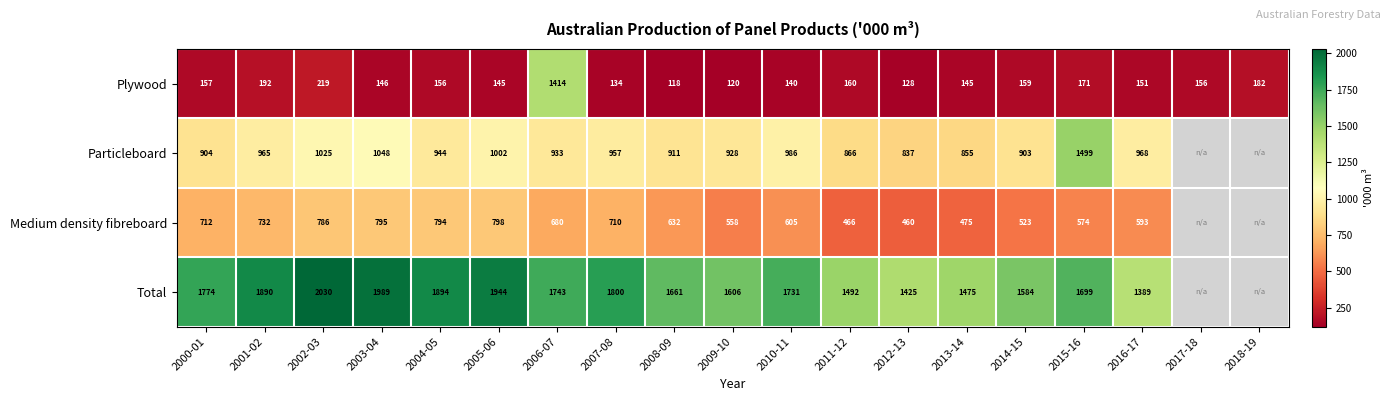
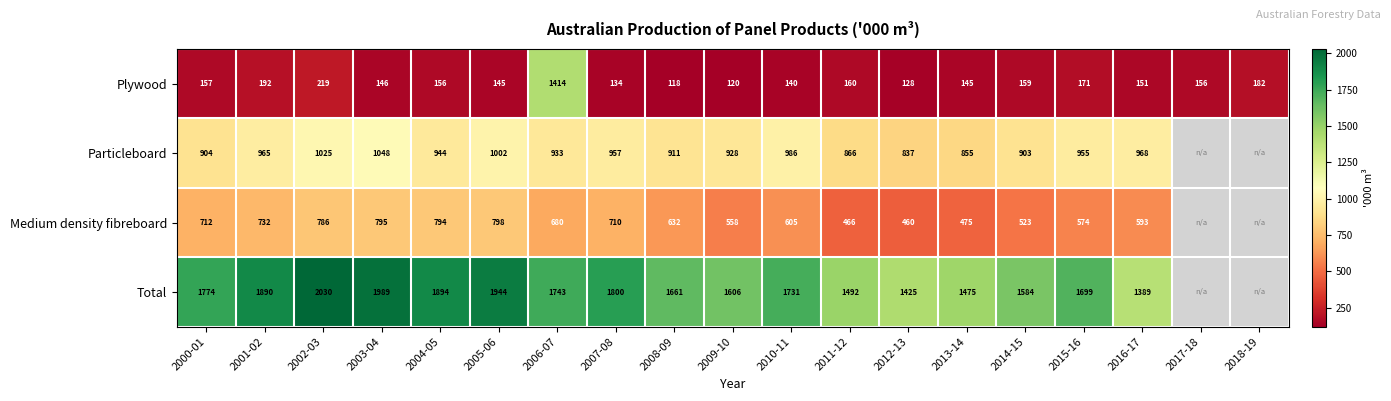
Particleboard, 2015-16: 1499 -> 955
